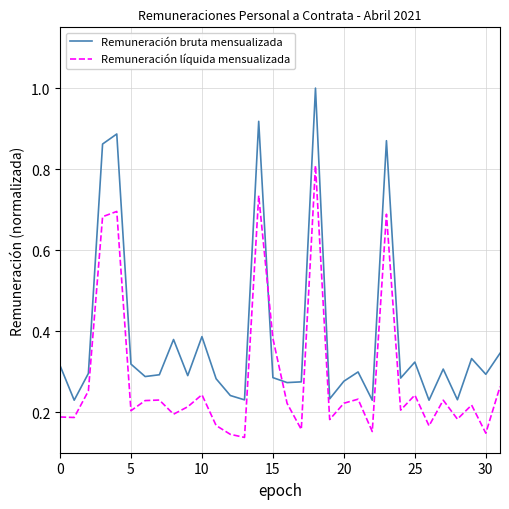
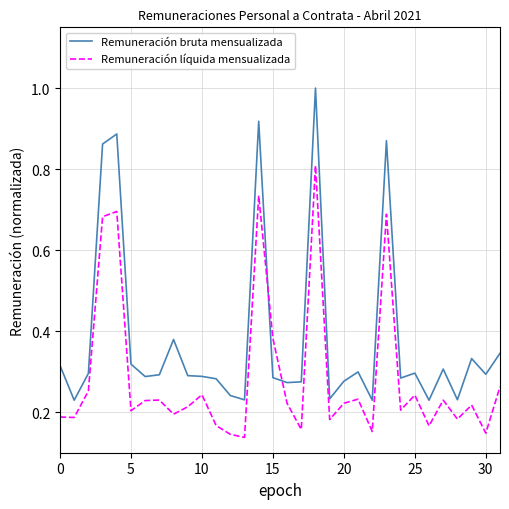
Remuneración bruta mensualizada, 10: 0.39 -> 0.29
Remuneración bruta mensualizada, 25: 0.32 -> 0.30
